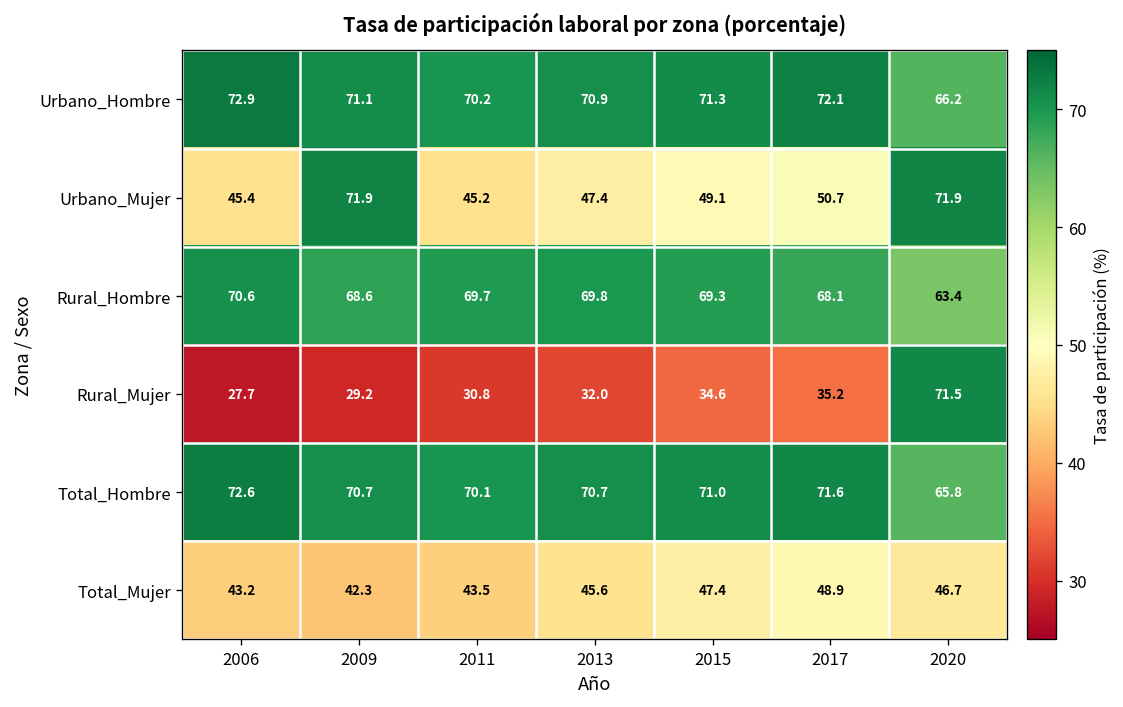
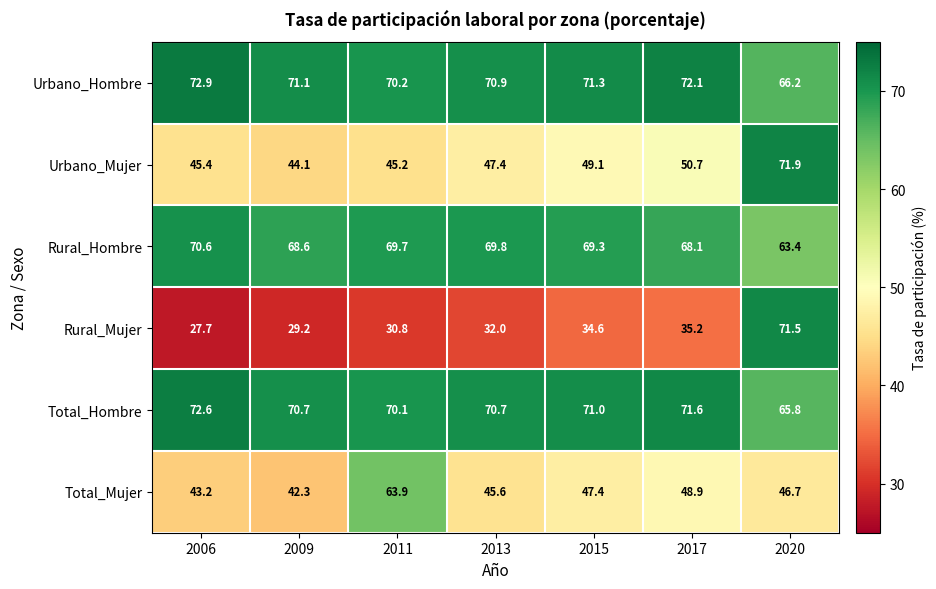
Urbano_Mujer, 2009: 71.9 -> 44.1
Total_Mujer, 2011: 43.5 -> 63.9
